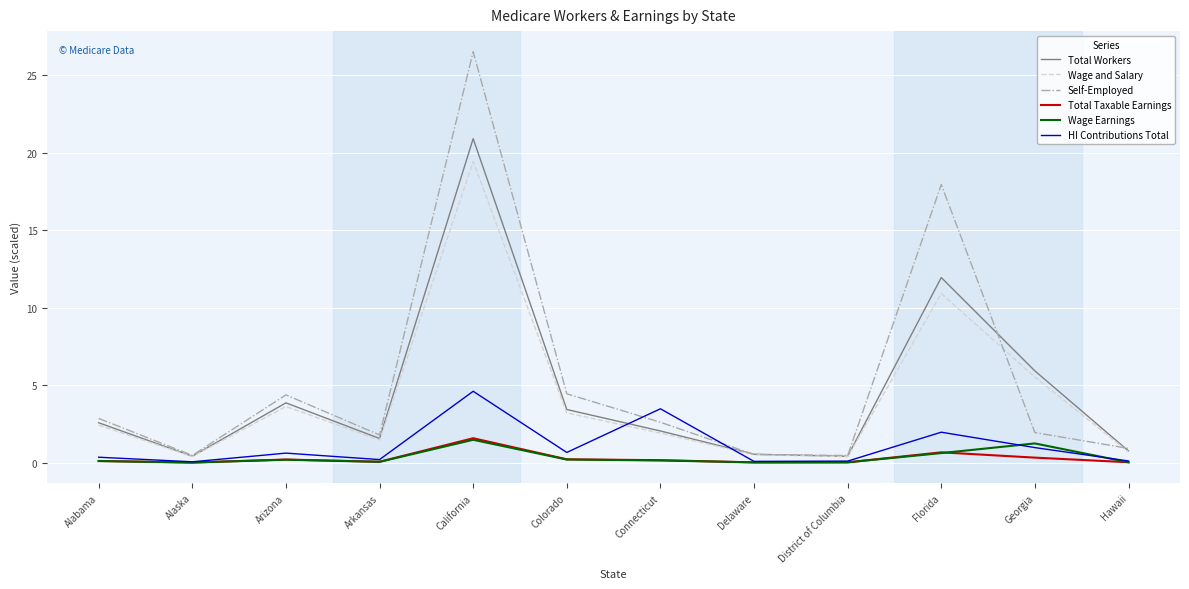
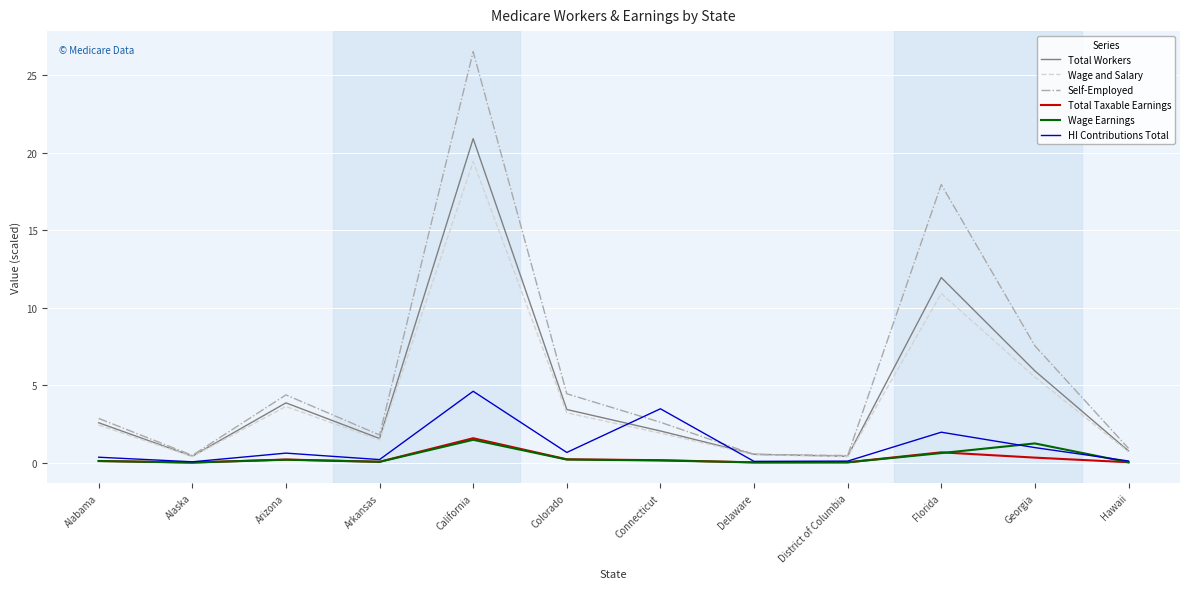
Self-Employed, Georgia: 2.0 -> 7.5
